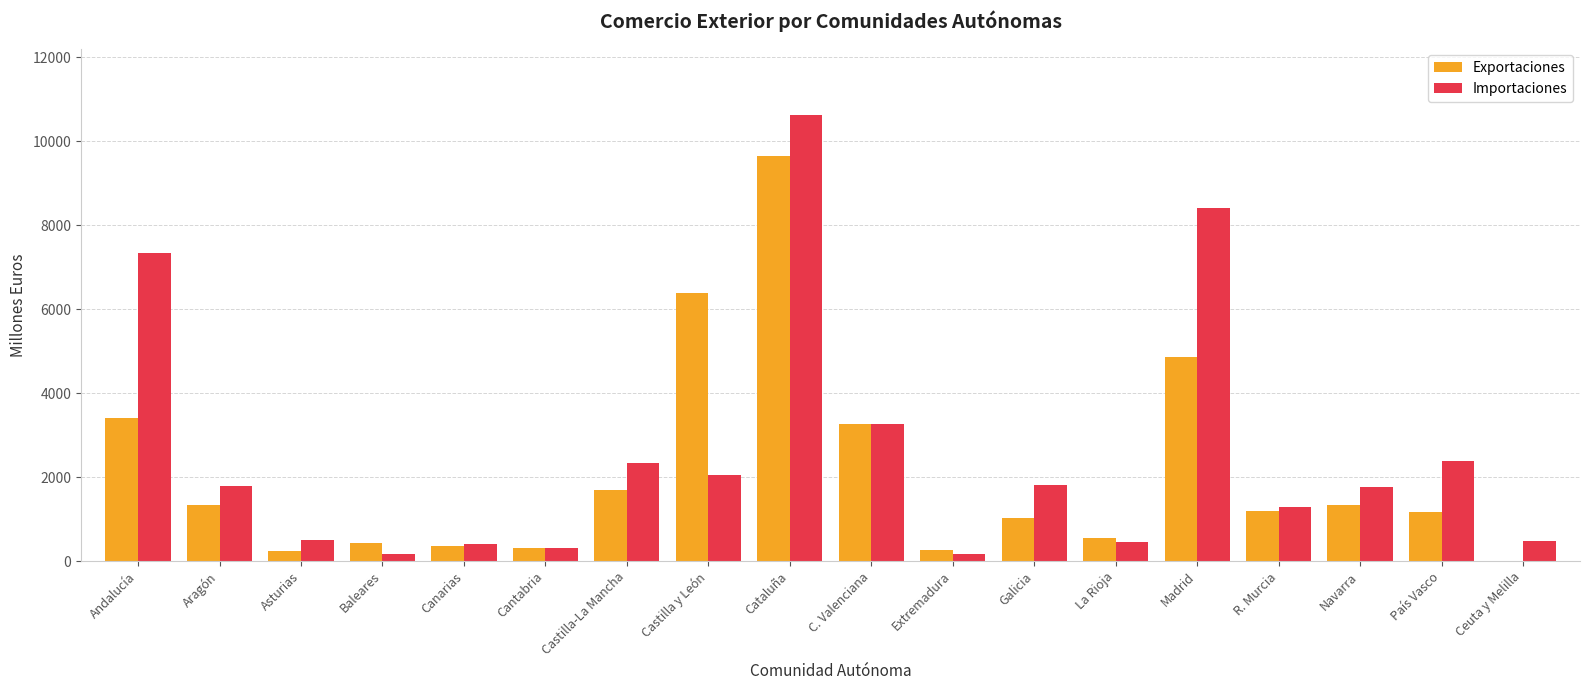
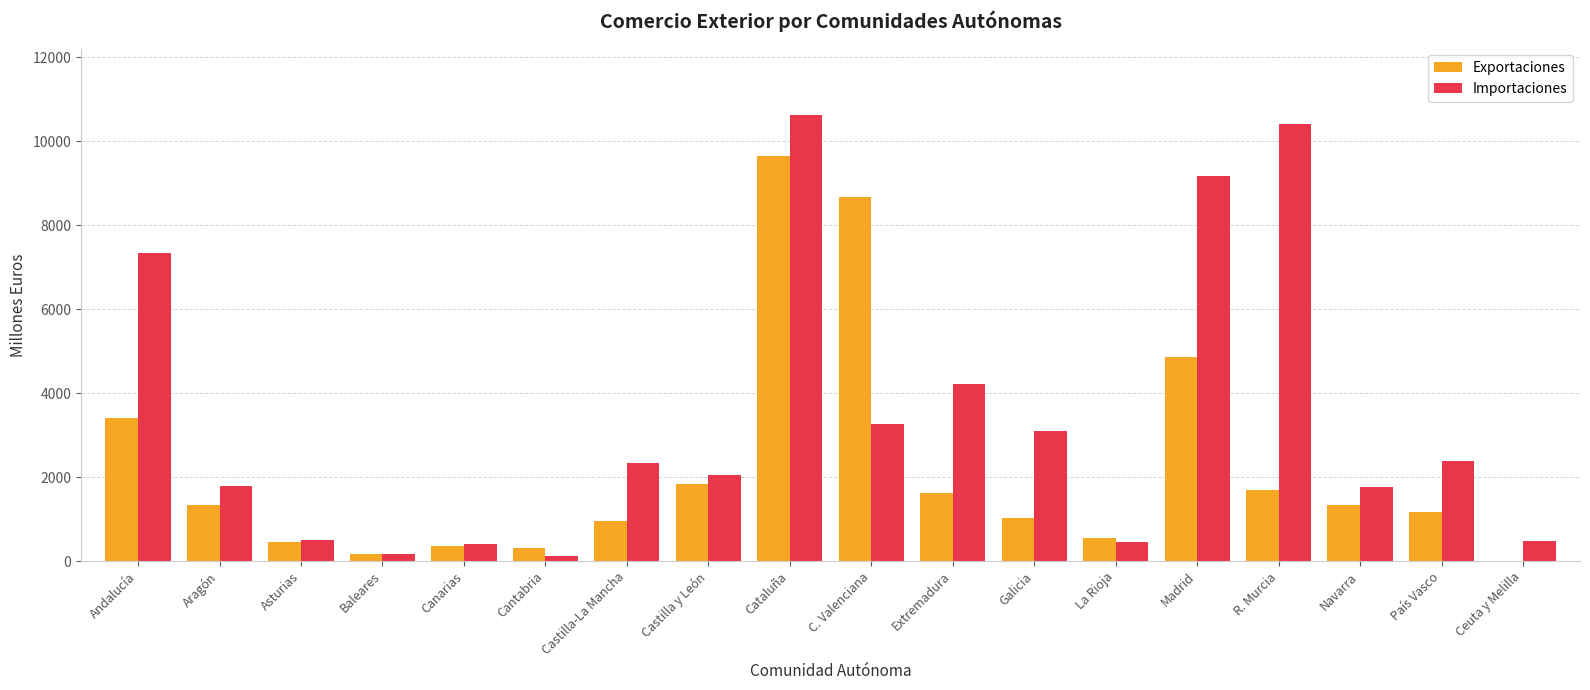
Exportaciones, Asturias: 200 -> 500
Exportaciones, Baleares: 400 -> 200
Importaciones, Cantabria: 300 -> 100
Exportaciones, Castilla-La Mancha: 1700 -> 1000
Exportaciones, Castilla y León: 6400 -> 1800
Exportaciones, C. Valenciana: 3300 -> 8700
Exportaciones, Extremadura: 300 -> 1600
Importaciones, Extremadura: 200 -> 4200
Importaciones, Galicia: 1800 -> 3100
Importaciones, Madrid: 8400 -> 9200
Exportaciones, R. Murcia: 1200 -> 1700
Importaciones, R. Murcia: 1300 -> 10400
